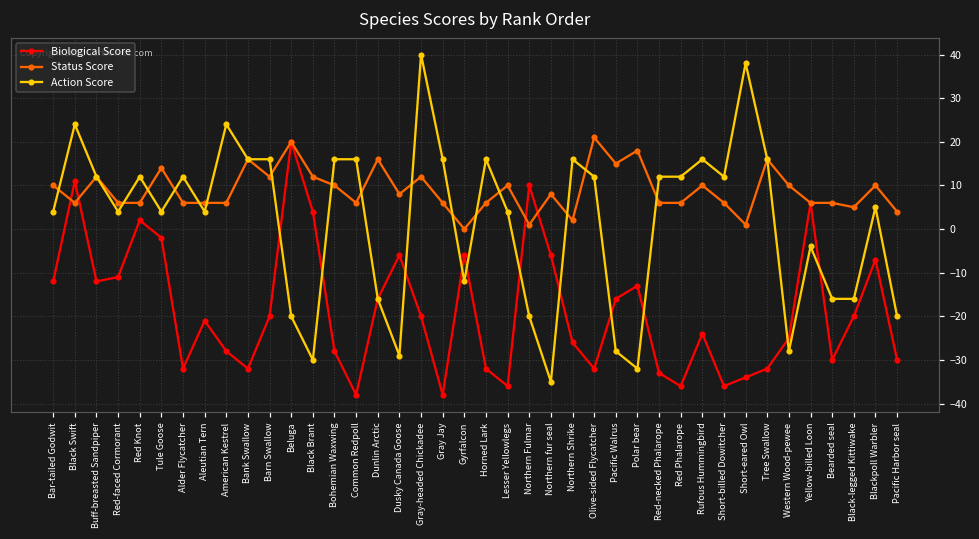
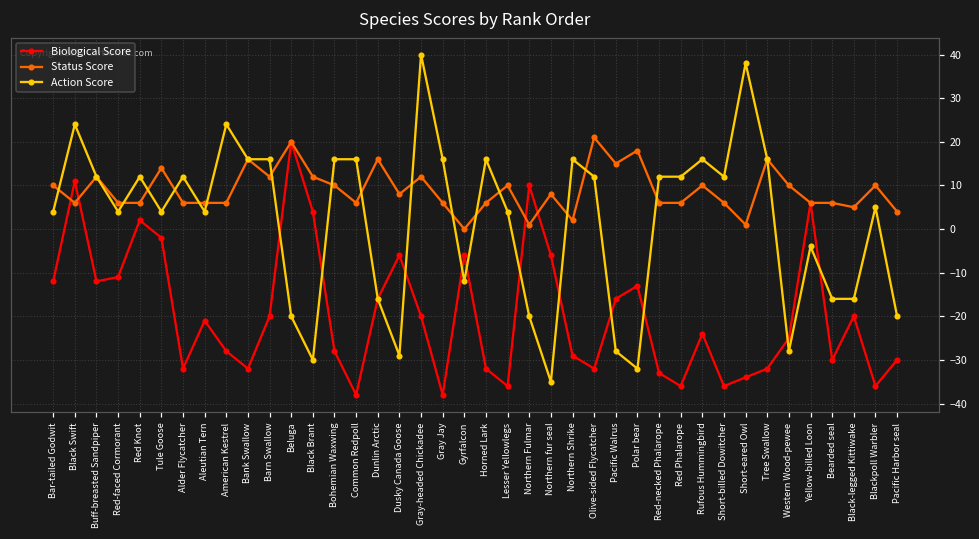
Biological Score, Northern Shrike: -26 -> -29
Biological Score, Blackpoll Warbler: -7 -> -36
